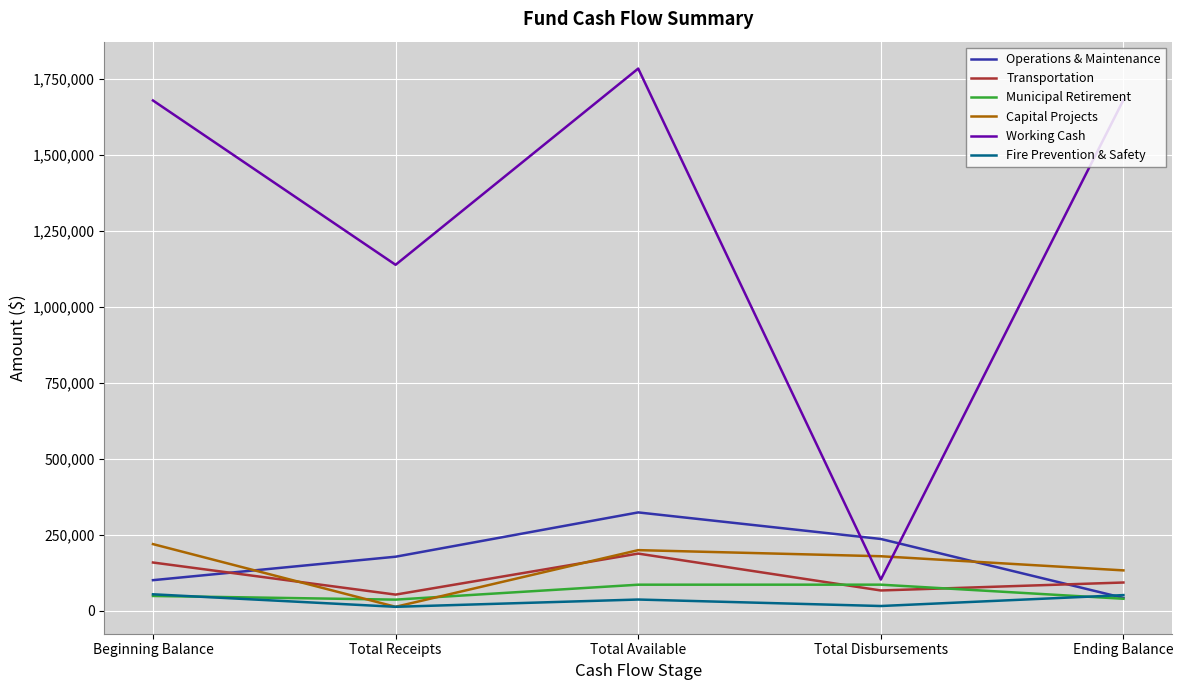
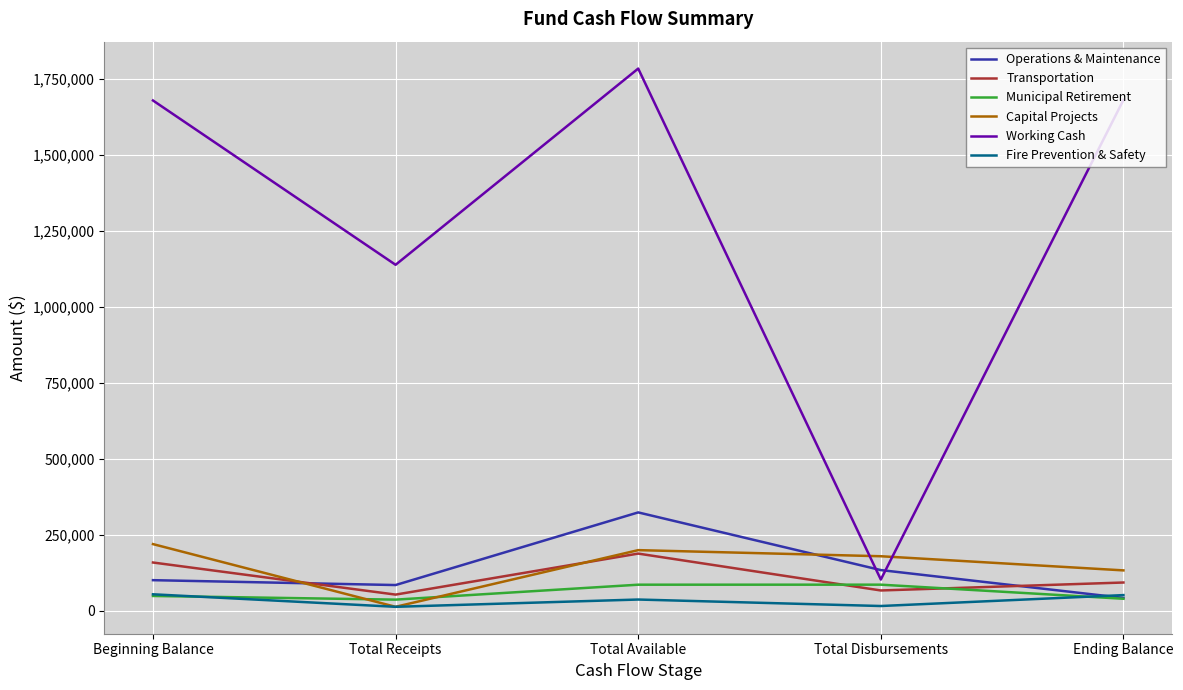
Operations & Maintenance, Total Receipts: 180,000 -> 90,000
Operations & Maintenance, Total Disbursements: 240,000 -> 130,000
